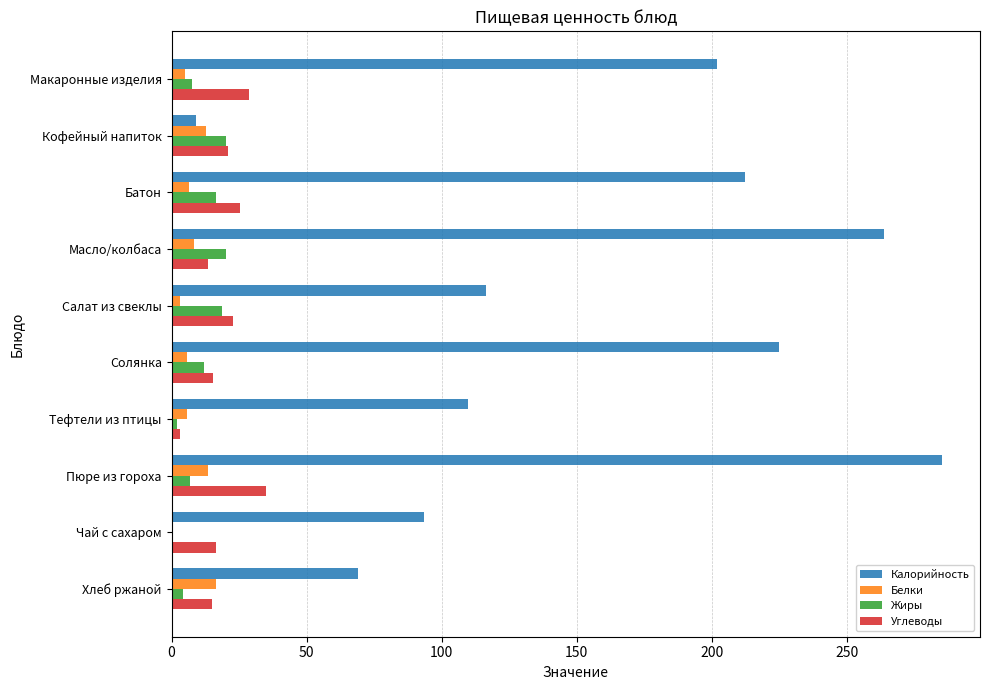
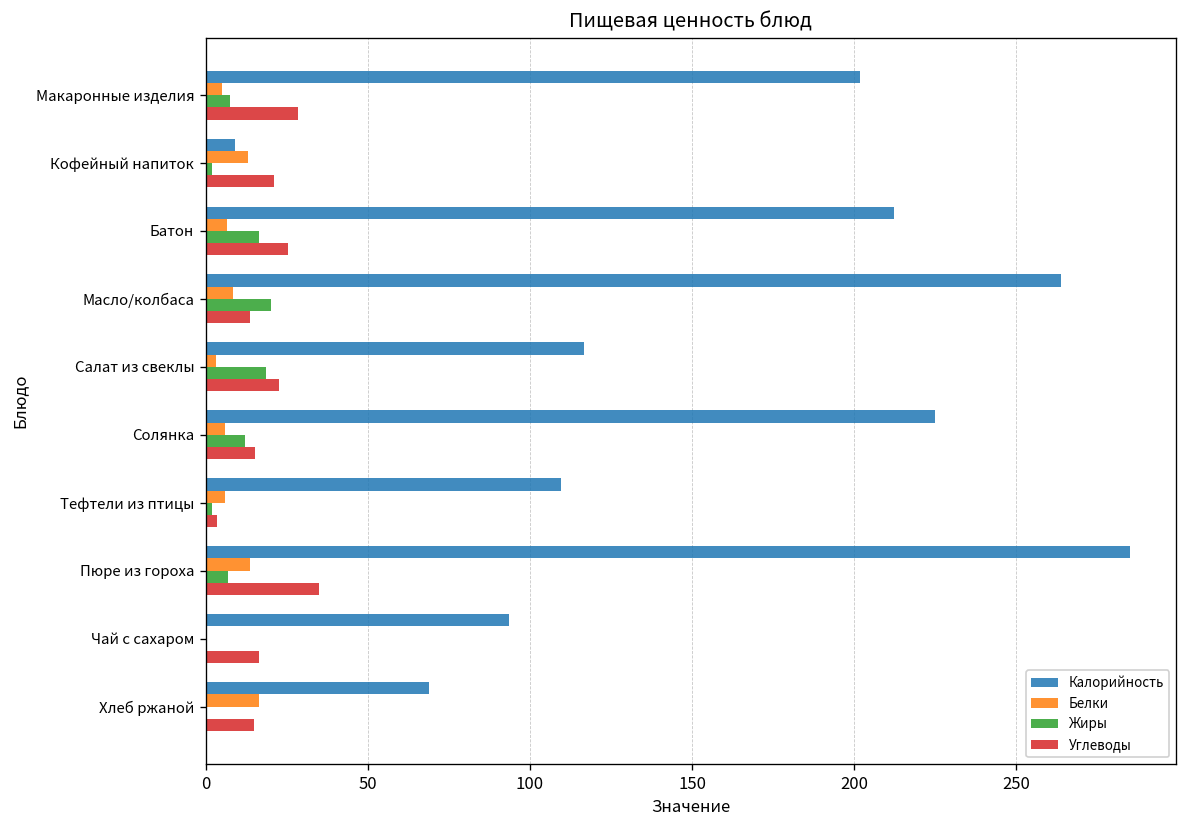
Жиры, Кофейный напиток: 20 -> 2
Жиры, Хлеб ржаной: 4 -> 0
